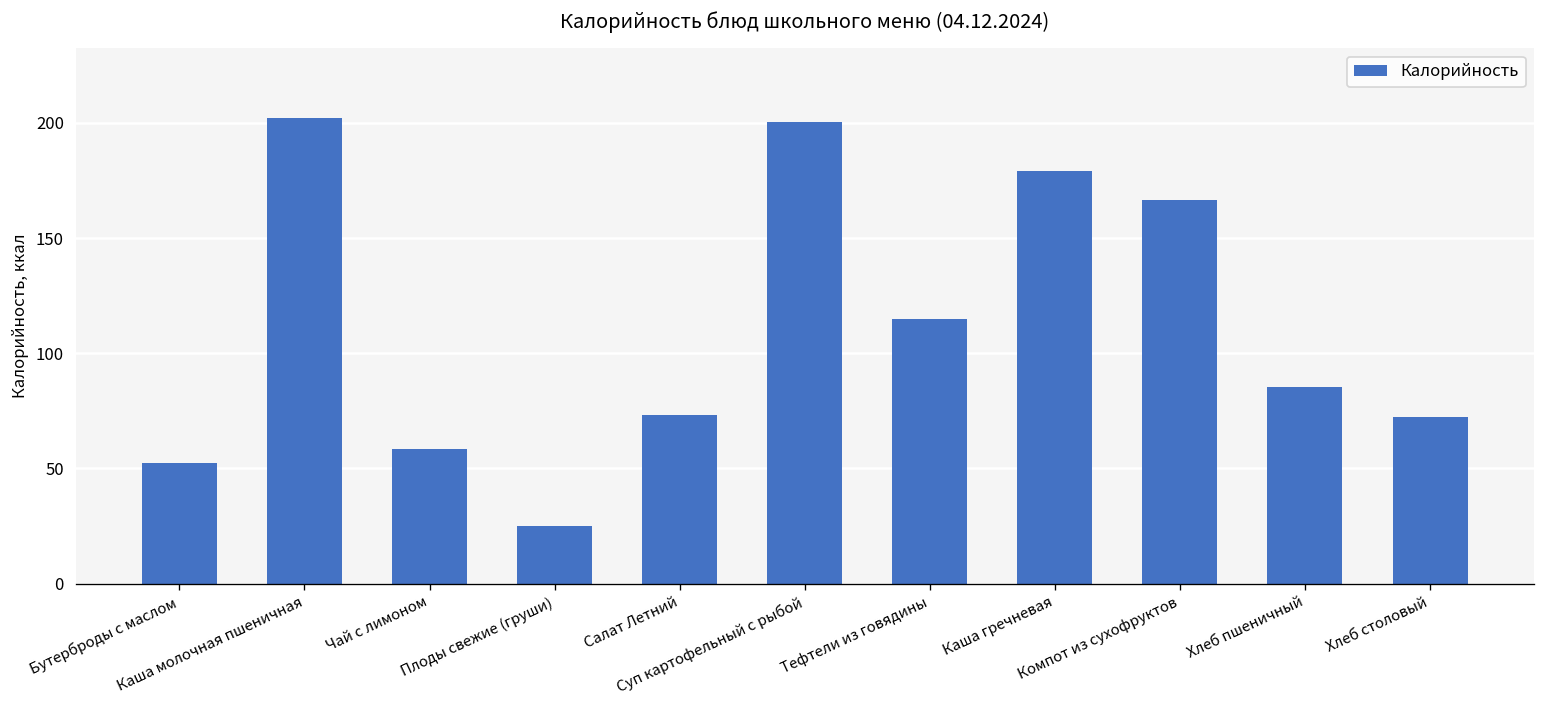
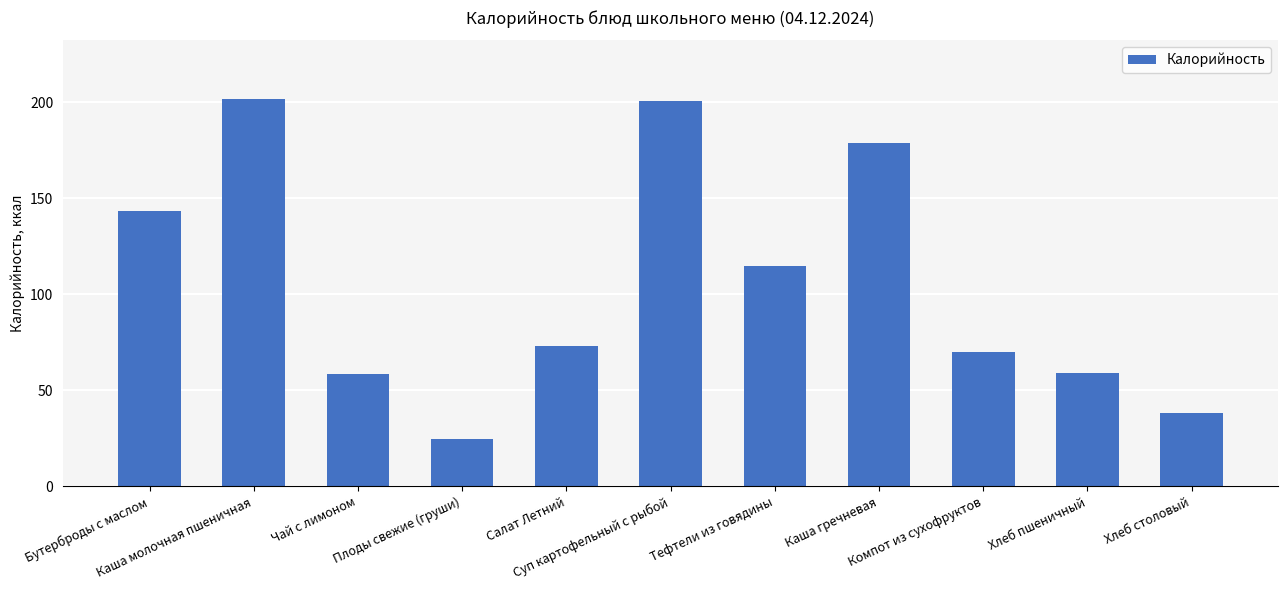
Бутерброды с маслом: 52 -> 143
Компот из сухофруктов: 167 -> 70
Хлеб пшеничный: 85 -> 59
Хлеб столовый: 72 -> 38
